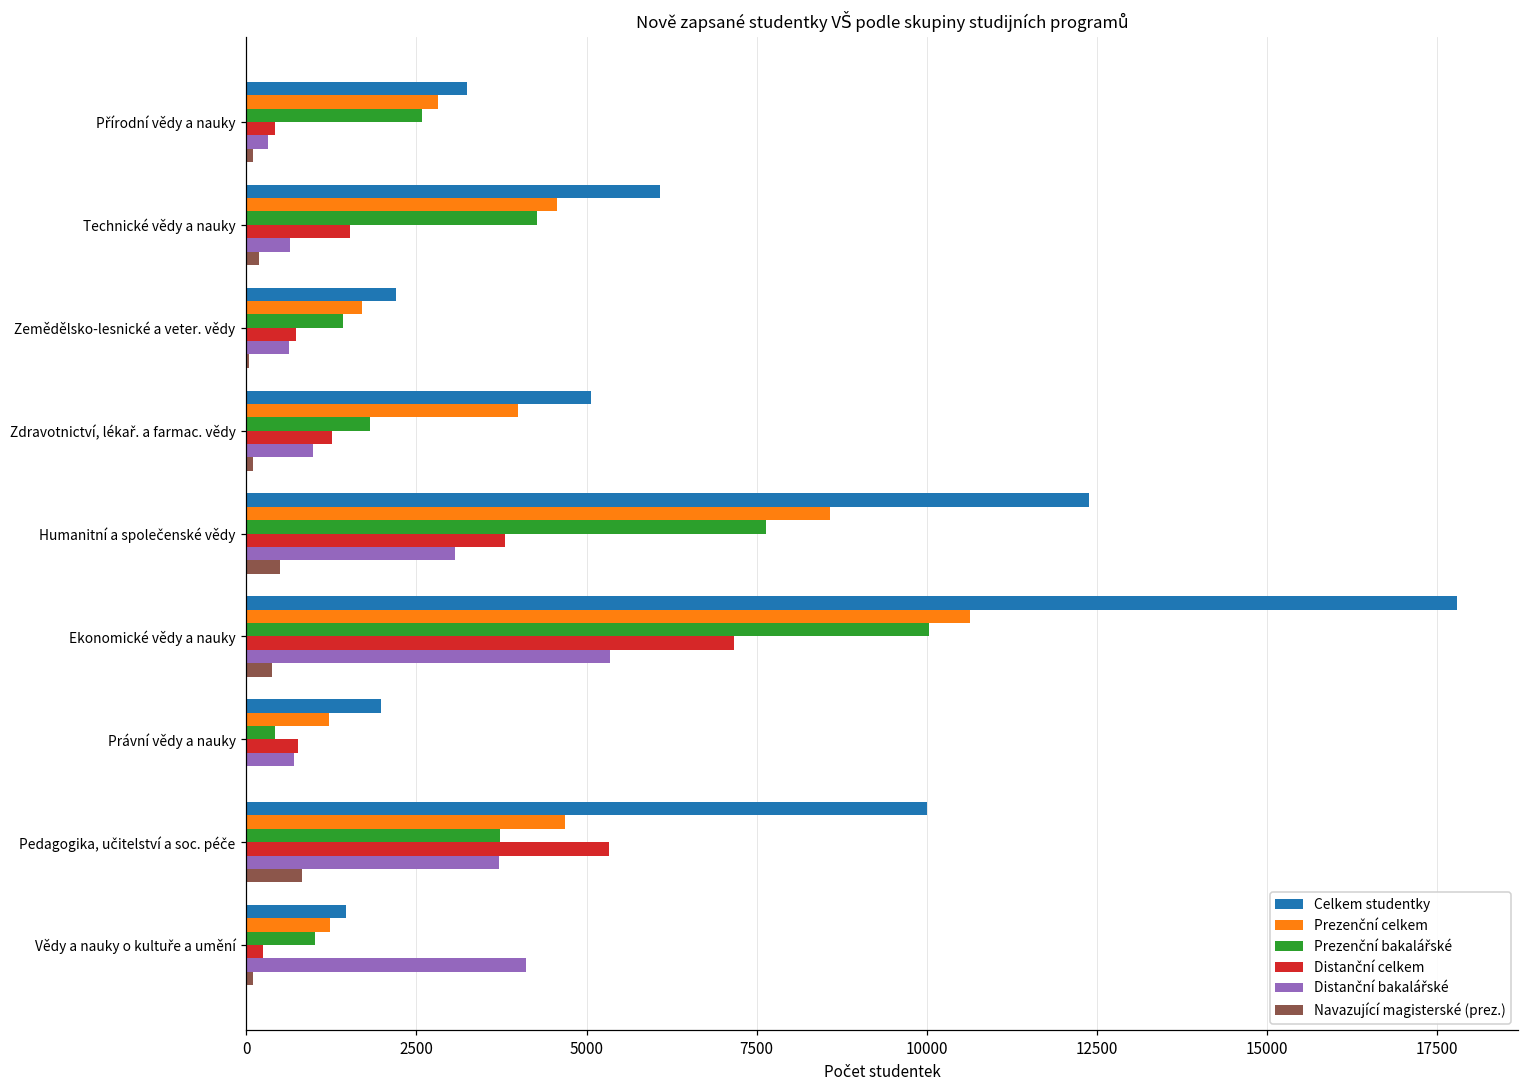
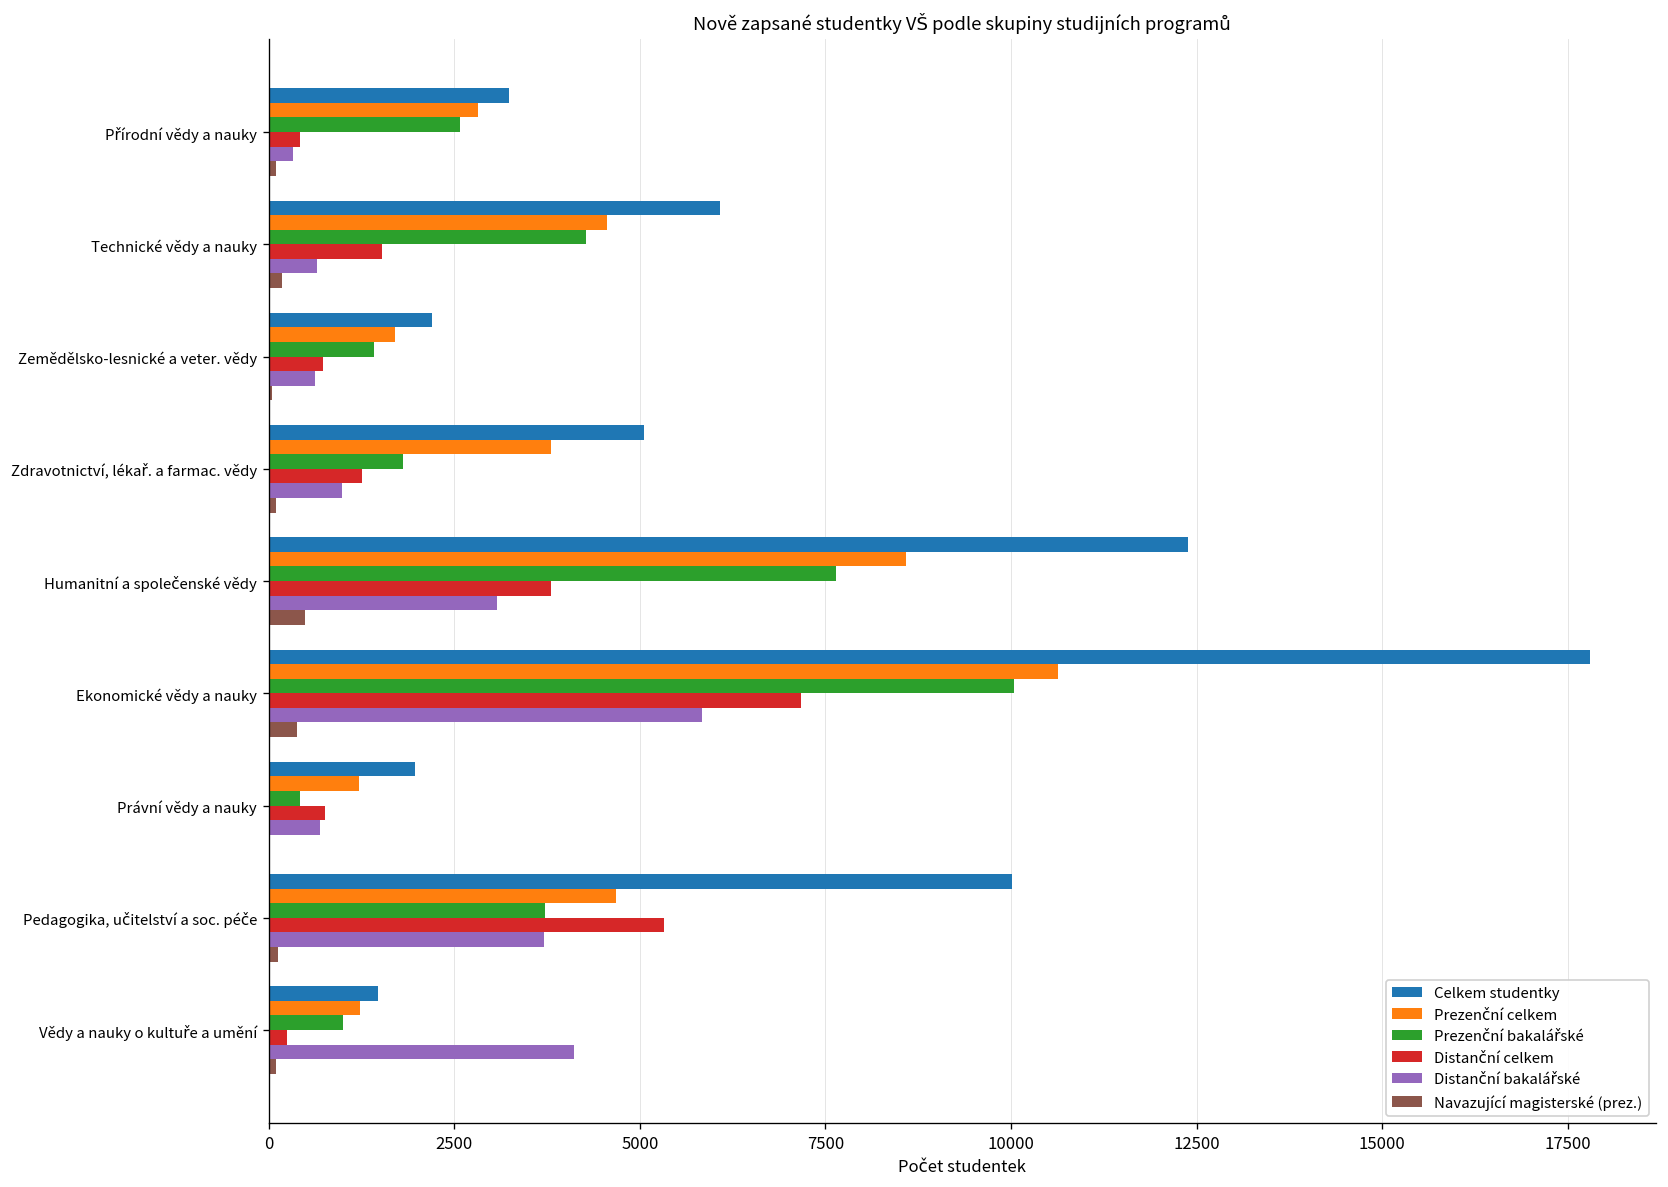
Prezenční celkem, Zdravotnictví, lékař. a farmac. vědy: 4000 -> 3800
Distanční bakalářské, Ekonomické vědy a nauky: 5400 -> 5800
Navazující magisterské (prez.), Pedagogika, učitelství a soc. péče: 800 -> 100
